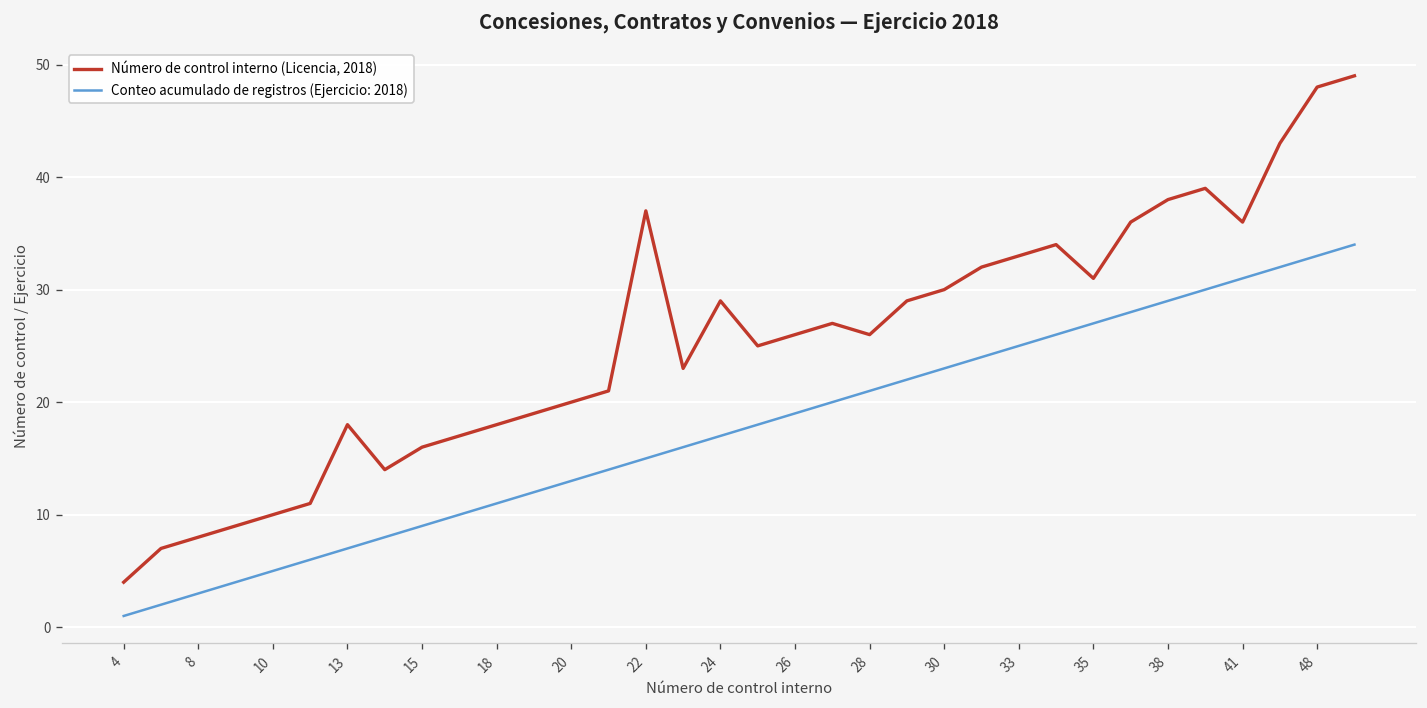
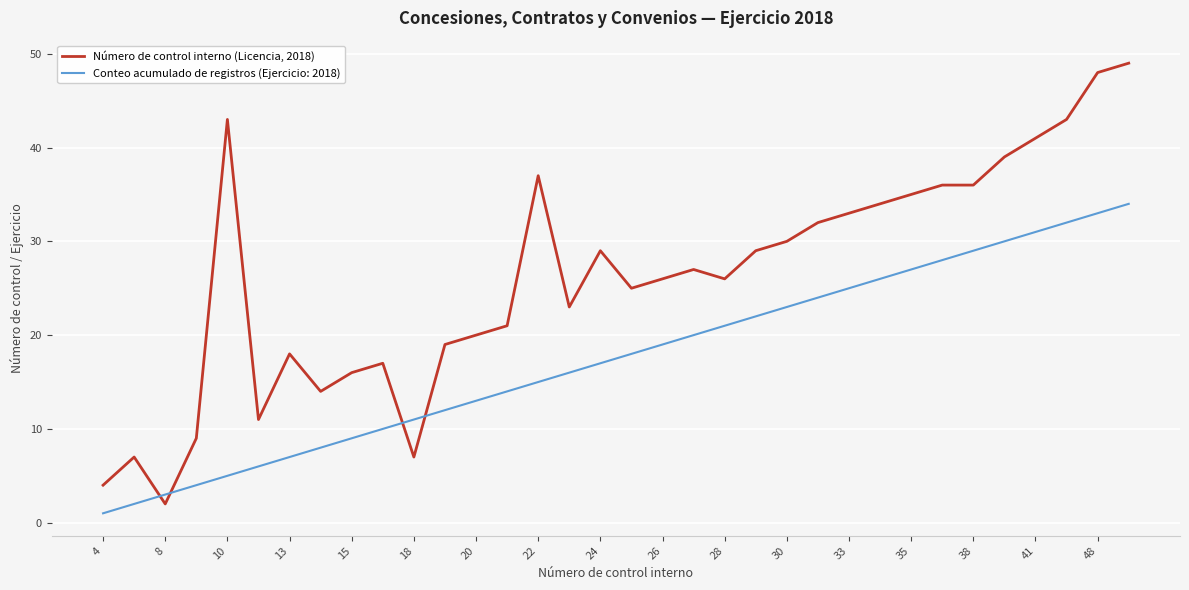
Número de control interno (Licencia, 2018), 8: 8 -> 2
Número de control interno (Licencia, 2018), 10: 10 -> 43
Número de control interno (Licencia, 2018), 18: 18 -> 7
Número de control interno (Licencia, 2018), 35: 31 -> 35
Número de control interno (Licencia, 2018), 38: 38 -> 36
Número de control interno (Licencia, 2018), 41: 36 -> 41
